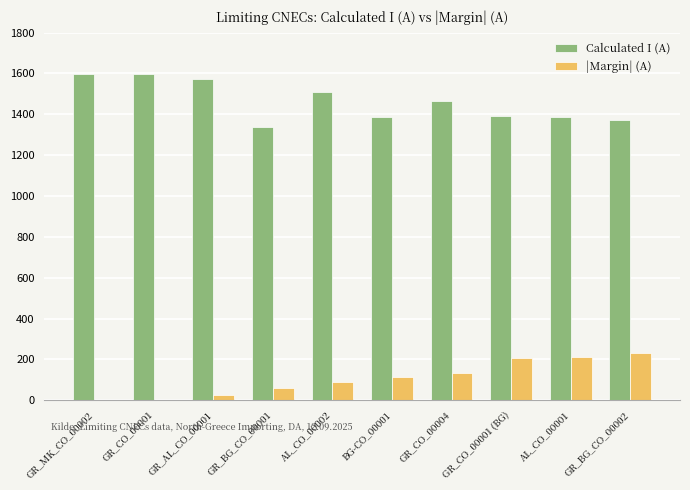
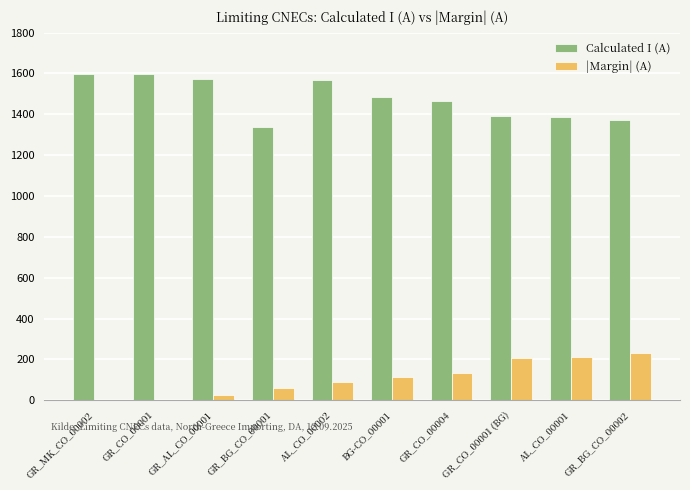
Calculated I (A), AL_CO_00002: 1510 -> 1570
Calculated I (A), BG-CO_00001: 1390 -> 1490
